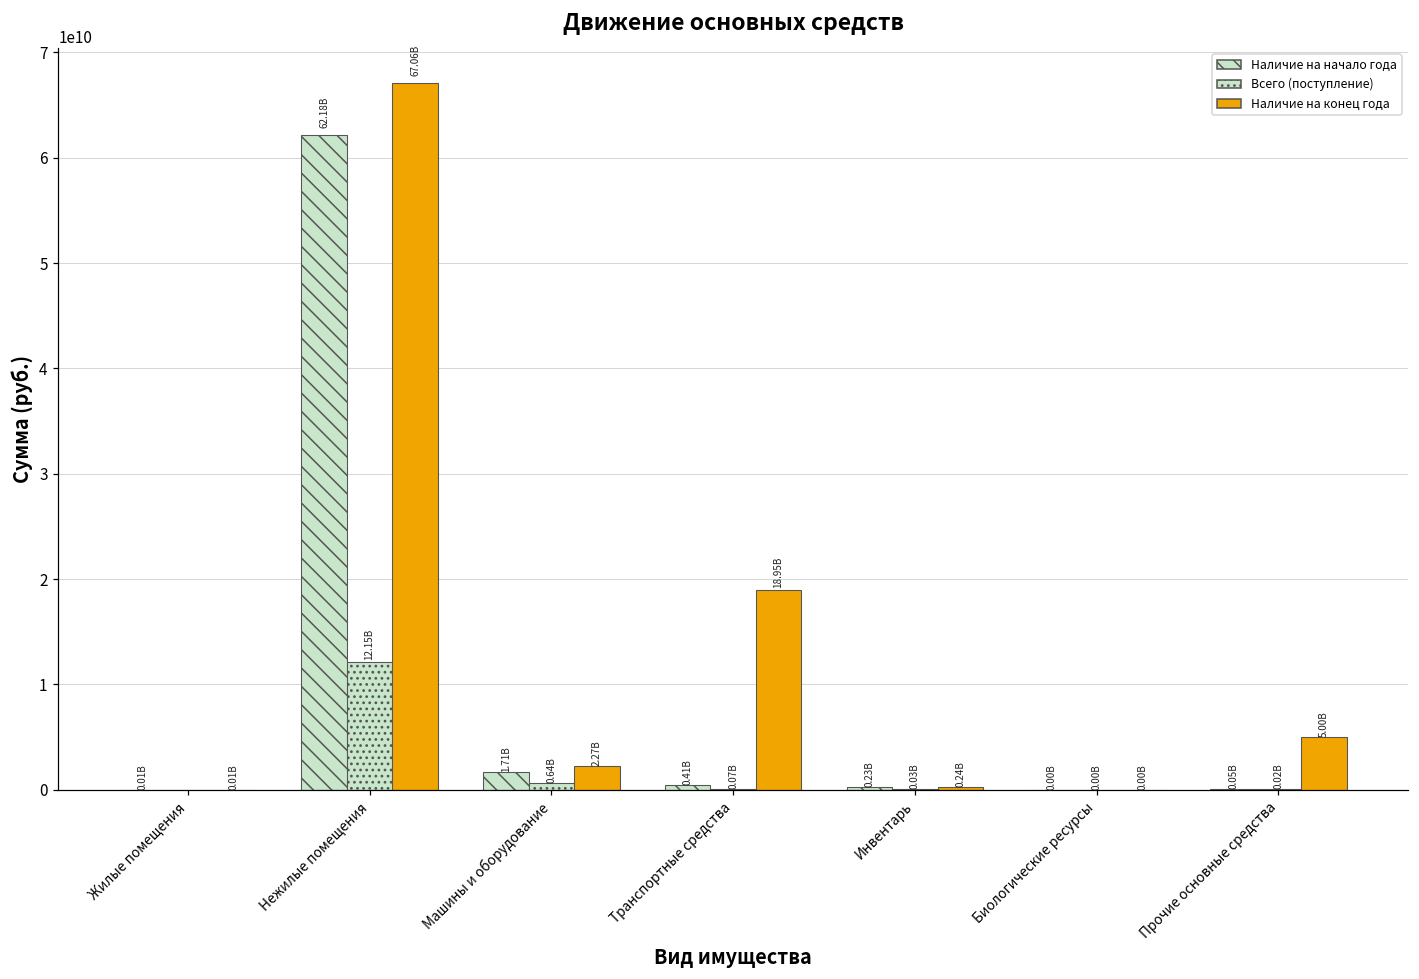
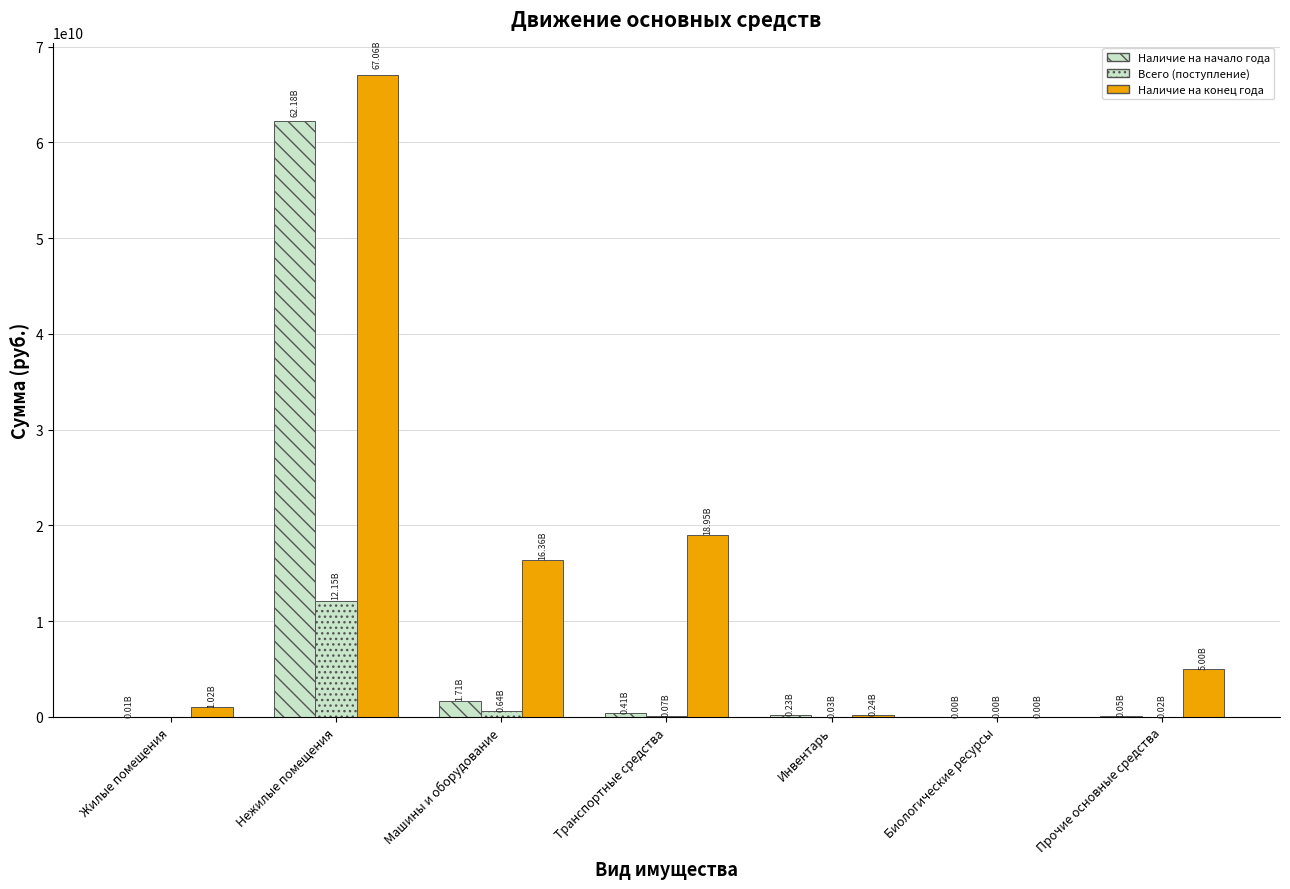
Наличие на конец года, Жилые помещения: 0.01B -> 1.02B
Наличие на конец года, Машины и оборудование: 2.27B -> 16.36B
